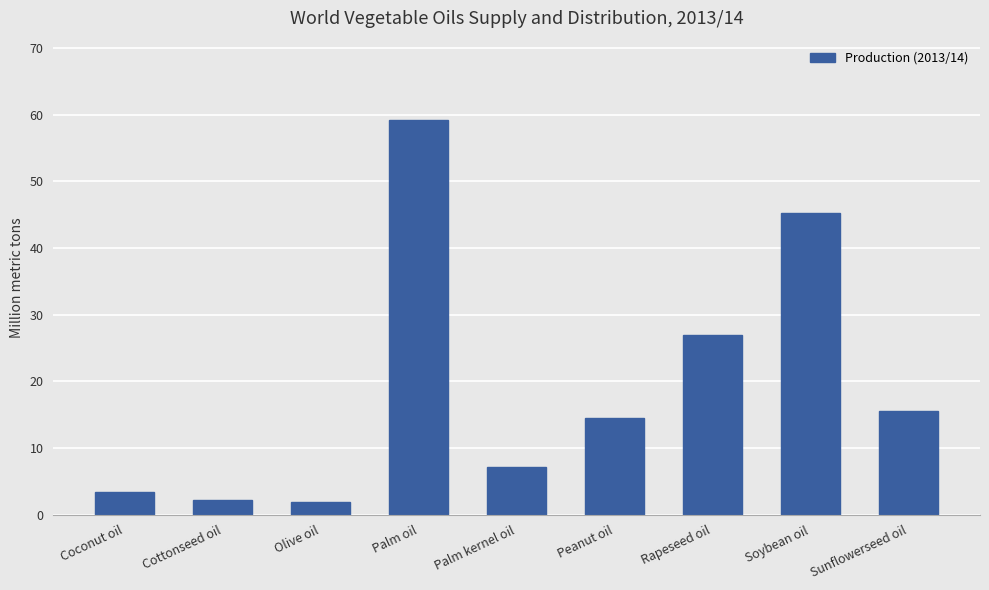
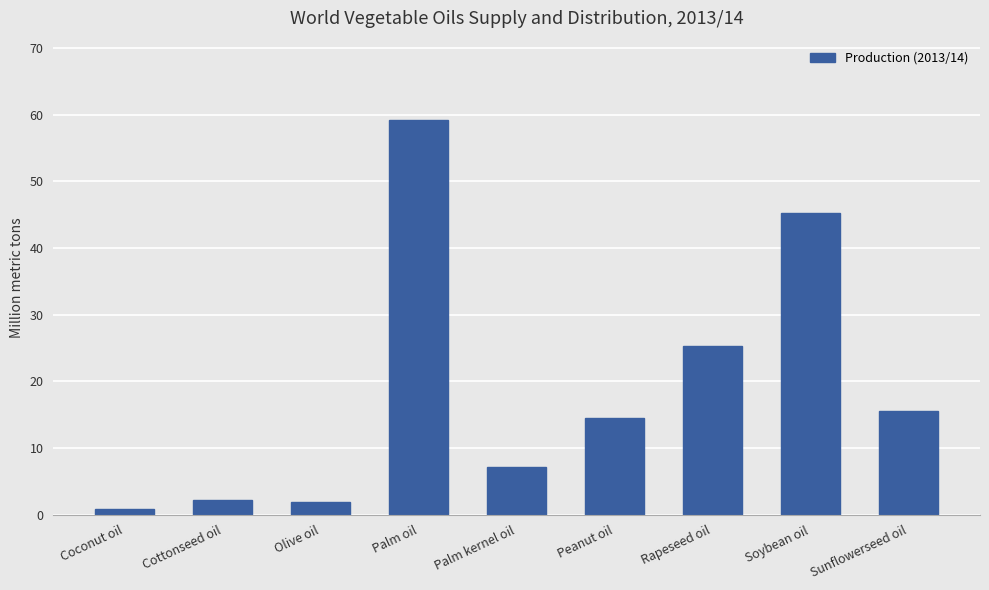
Coconut oil: 3 -> 1
Rapeseed oil: 27 -> 25
